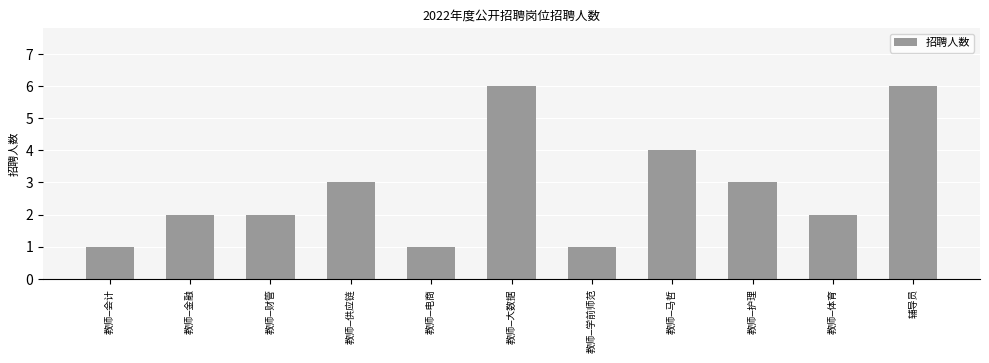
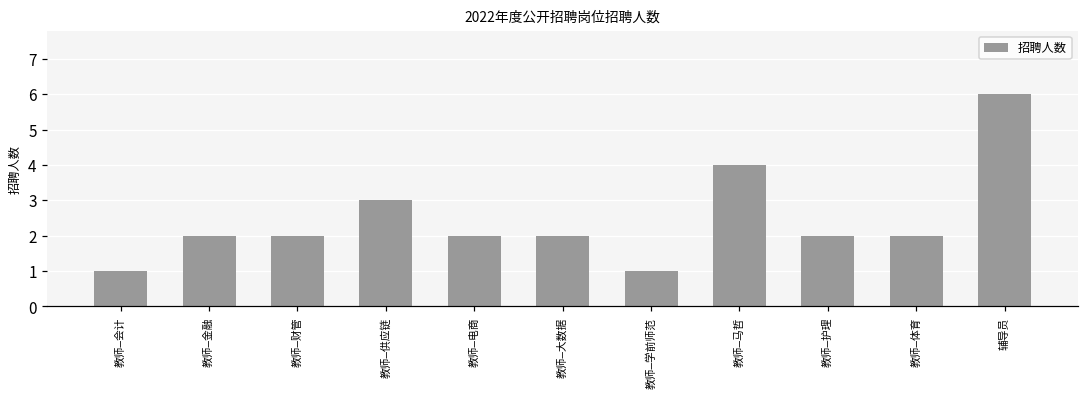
教师—电商: 1 -> 2
教师—大数据: 6 -> 2
教师—护理: 3 -> 2
